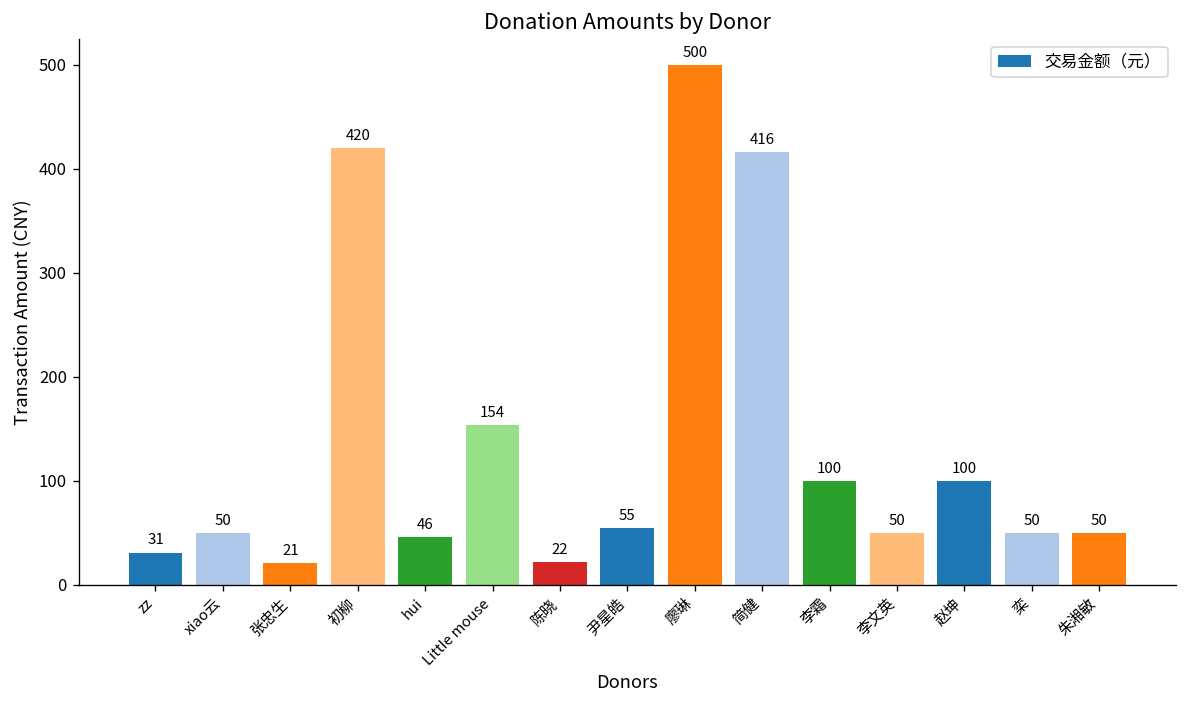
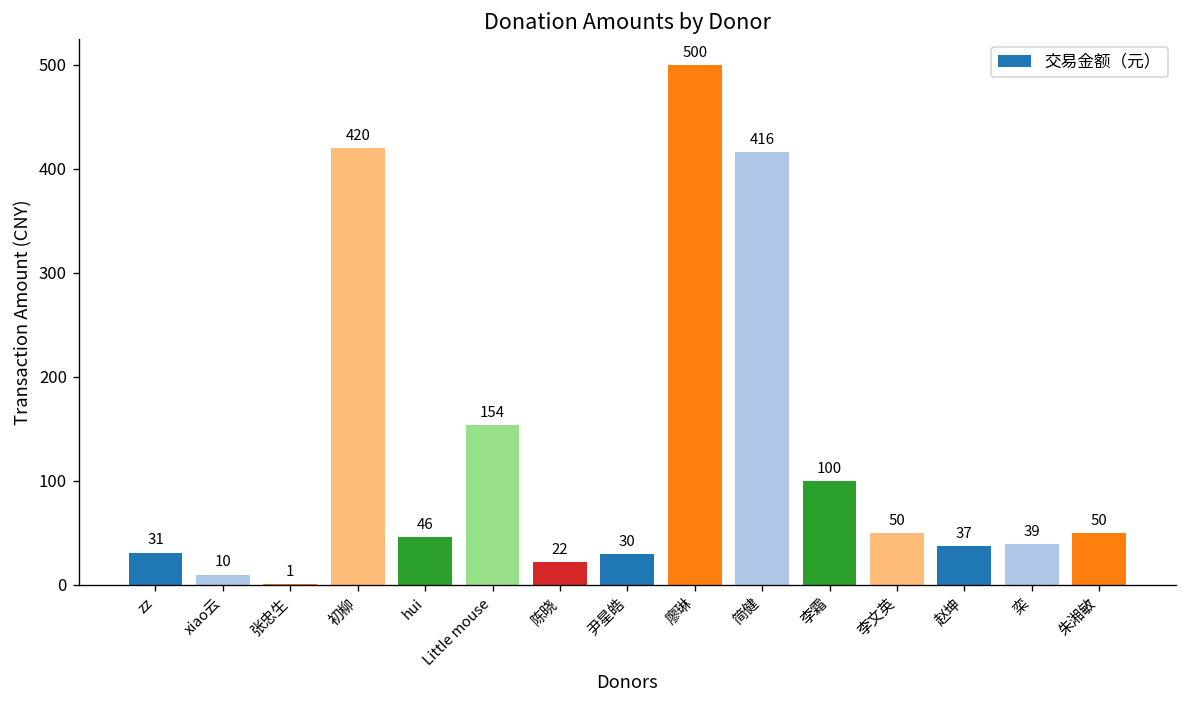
xiao云: 50 -> 10
张忠生: 21 -> 1
尹星皓: 55 -> 30
赵坤: 100 -> 37
栾: 50 -> 39
